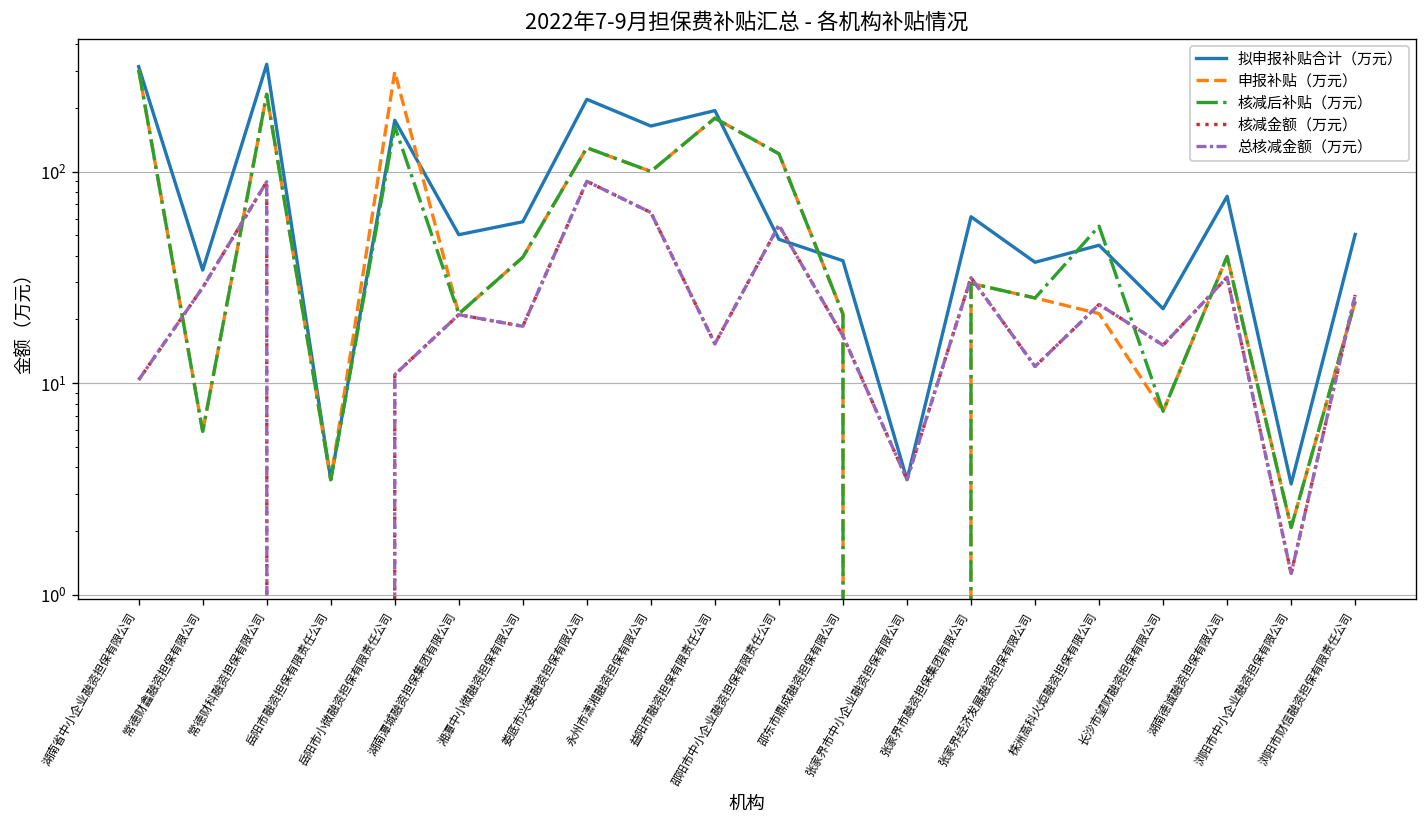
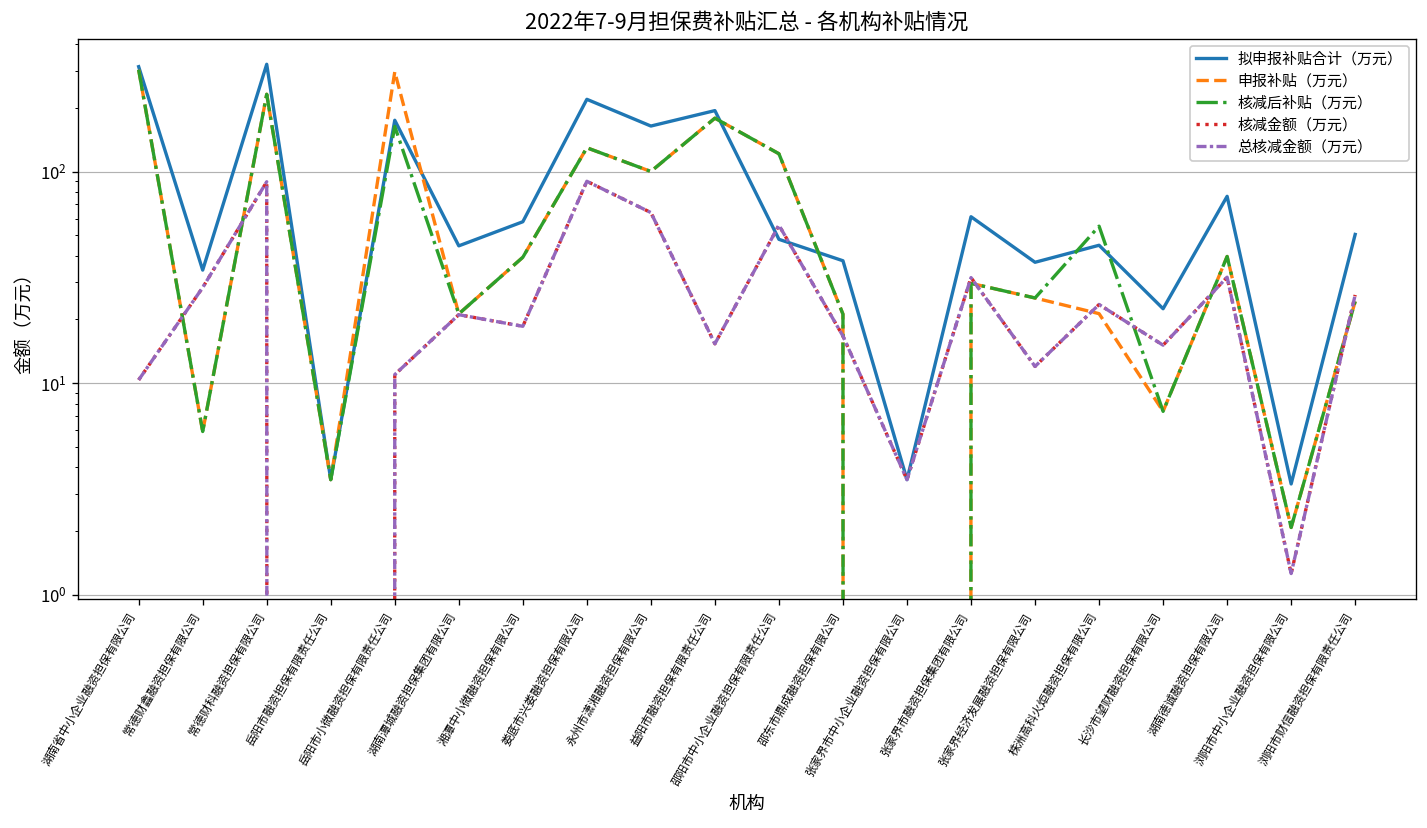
拟申报补贴合计（万元）, 湖南潭城融资担保集团有限公司: 50 -> 45
